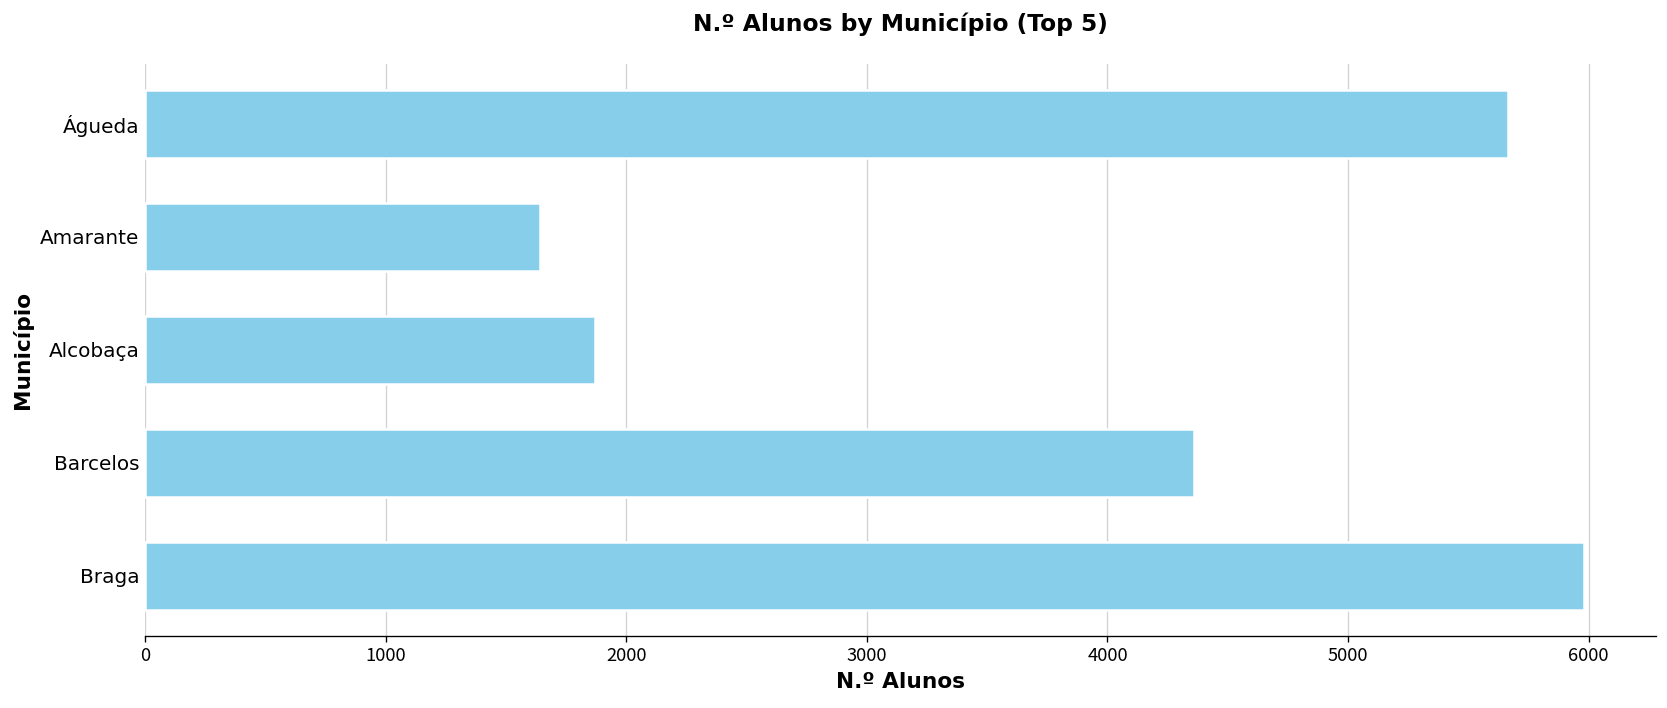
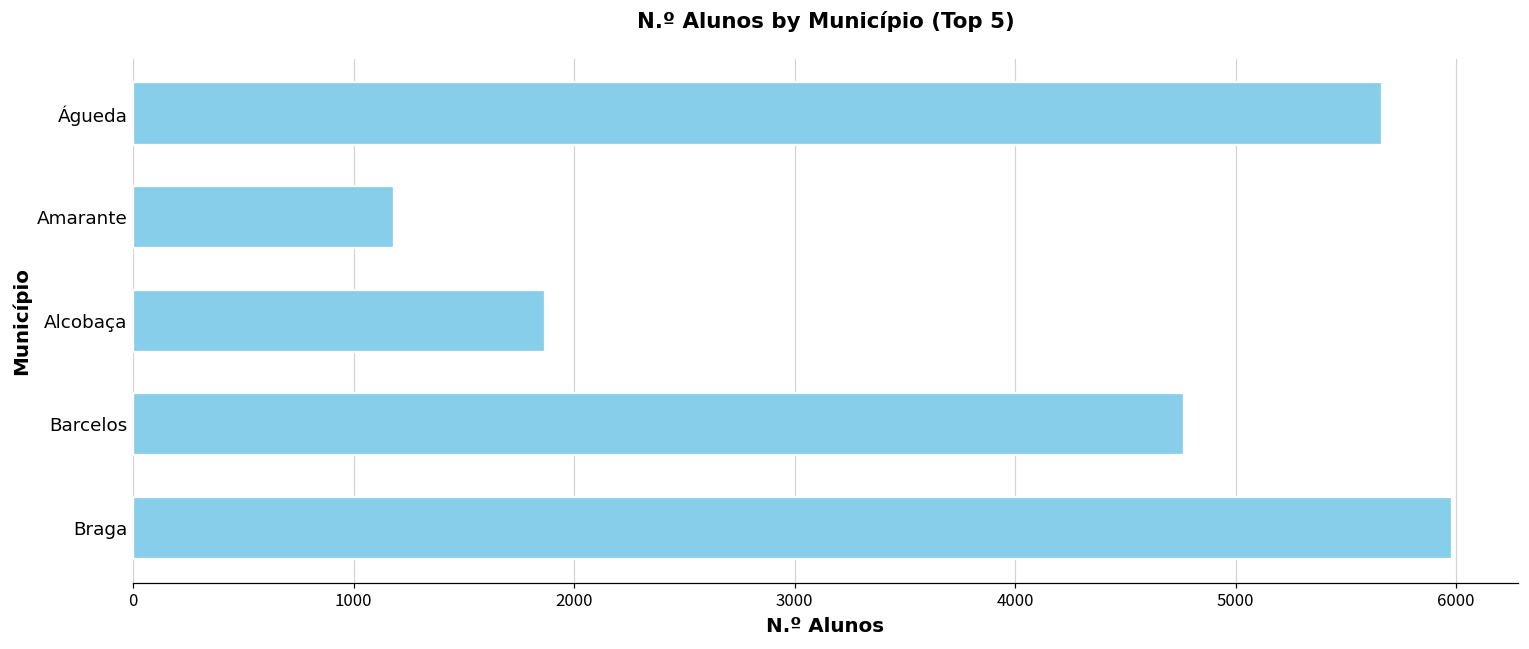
Amarante: 1640 -> 1180
Barcelos: 4360 -> 4760
